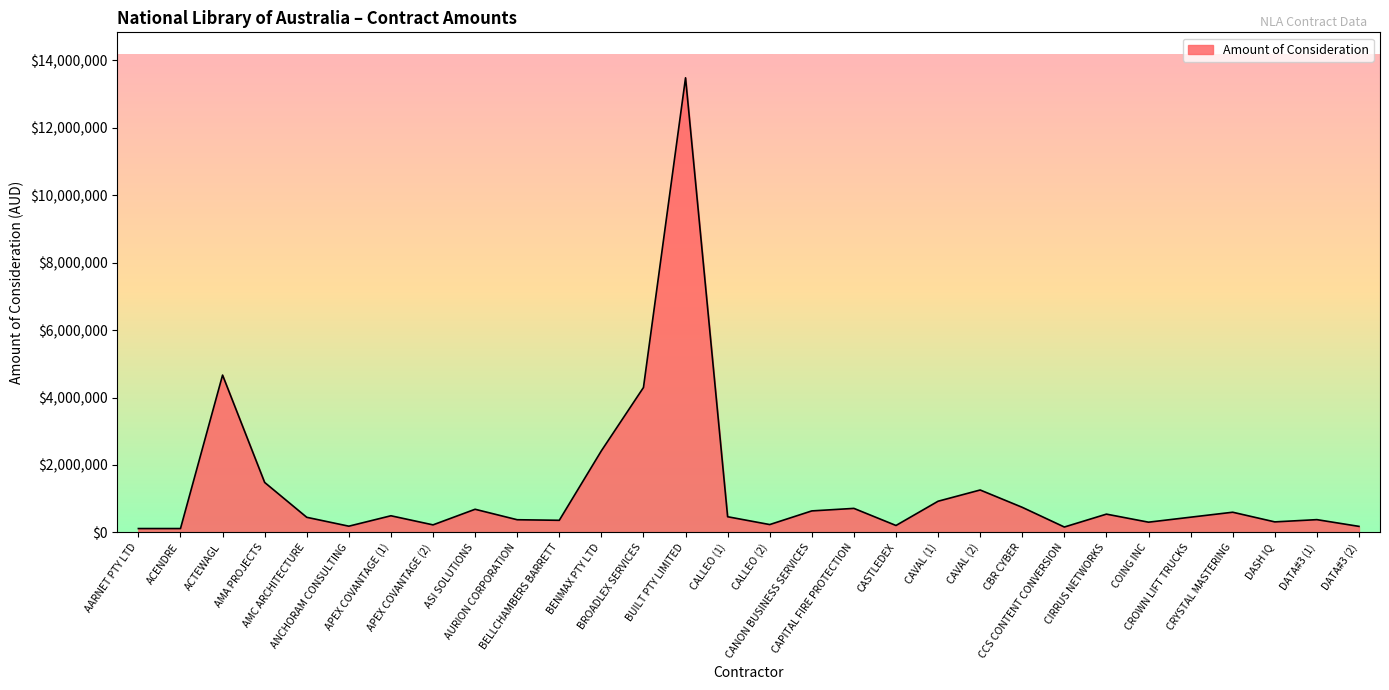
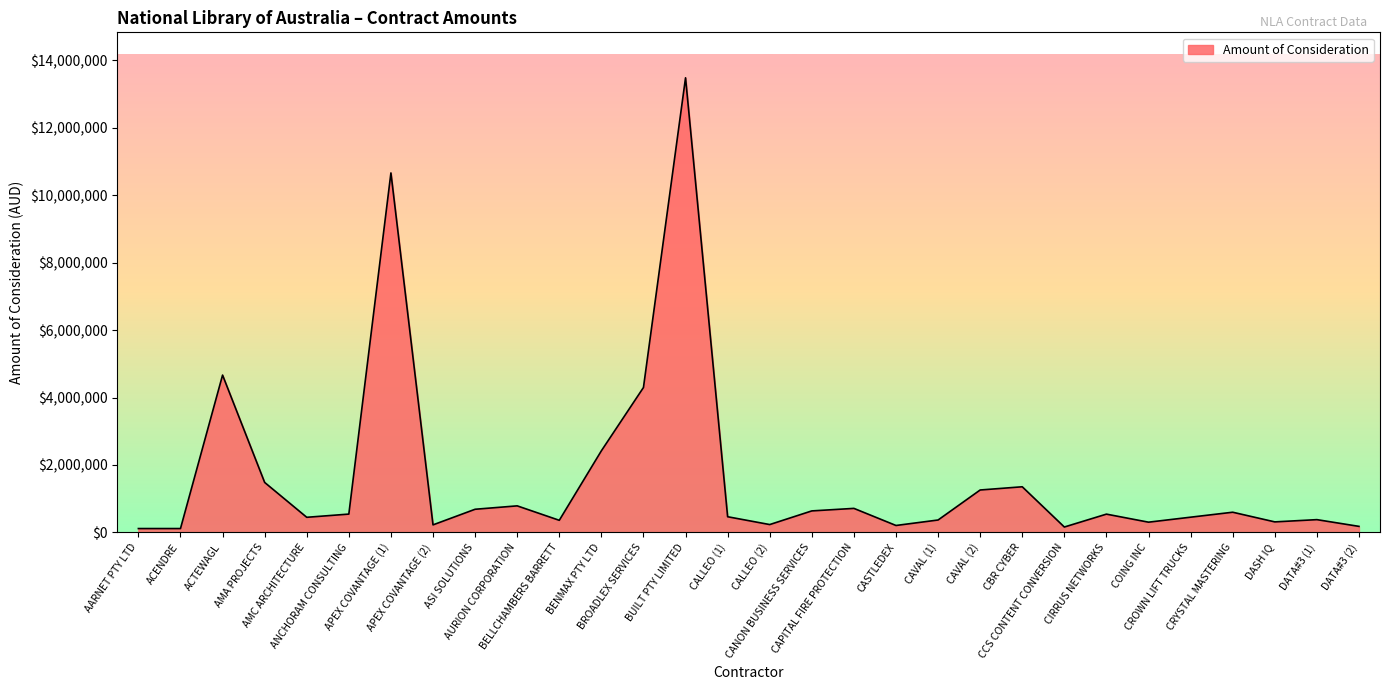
ANCHORAM CONSULTING: $200,000 -> $500,000
APEX COVANTAGE (1): $500,000 -> $10,700,000
AURION CORPORATION: $400,000 -> $800,000
CAVAL (1): $900,000 -> $400,000
CBR CYBER: $700,000 -> $1,400,000
